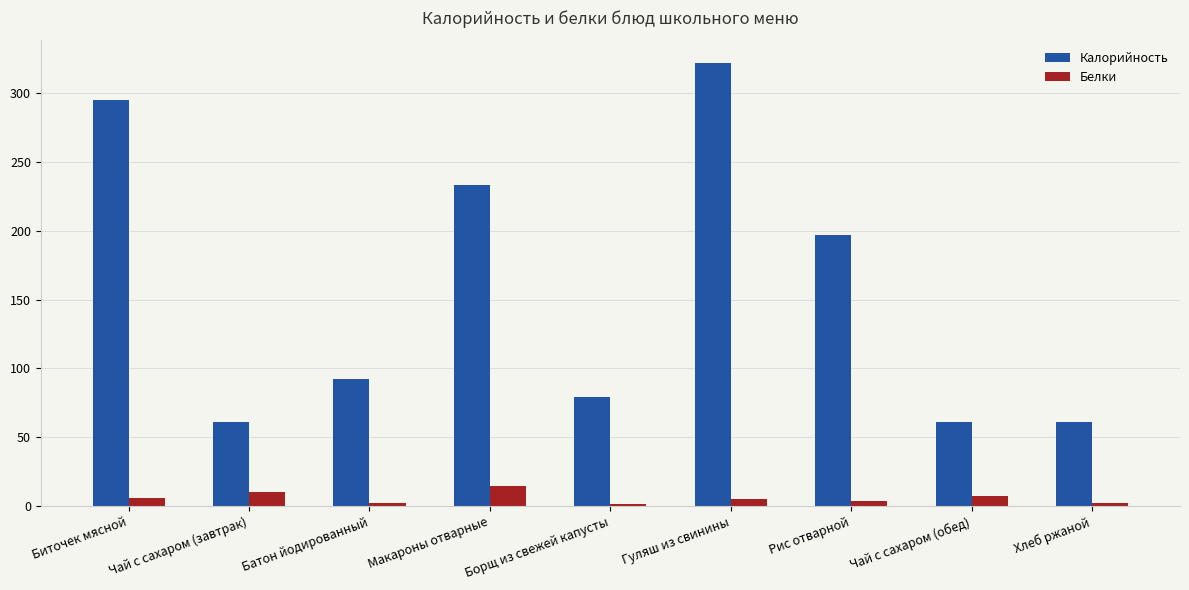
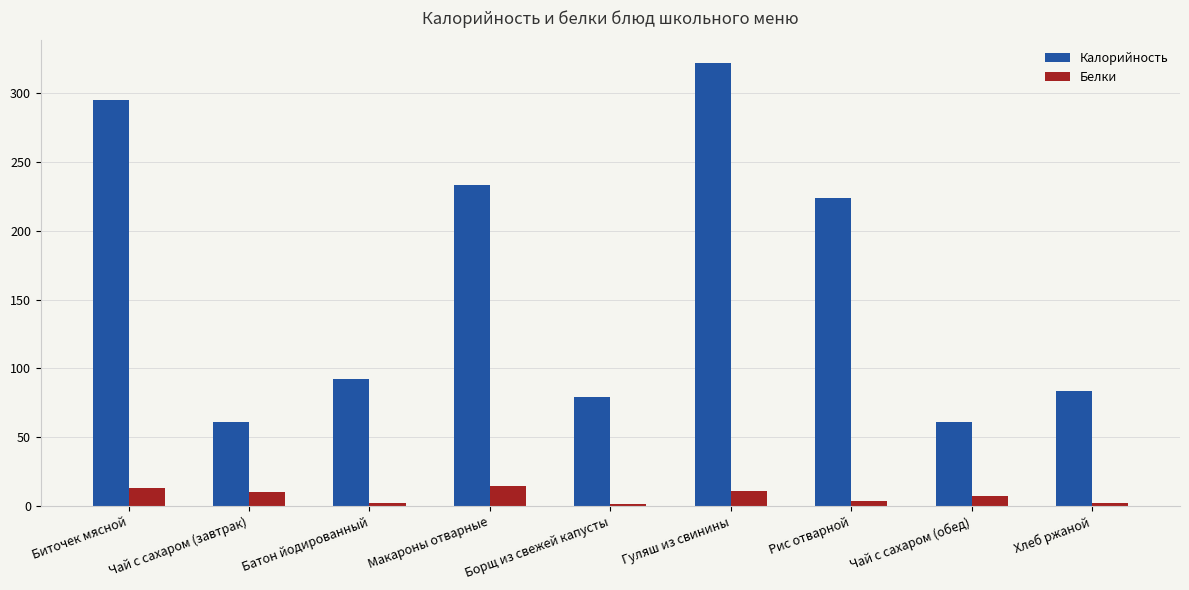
Белки, Биточек мясной: 6 -> 13
Белки, Гуляш из свинины: 5 -> 11
Калорийность, Рис отварной: 197 -> 224
Калорийность, Хлеб ржаной: 61 -> 84
